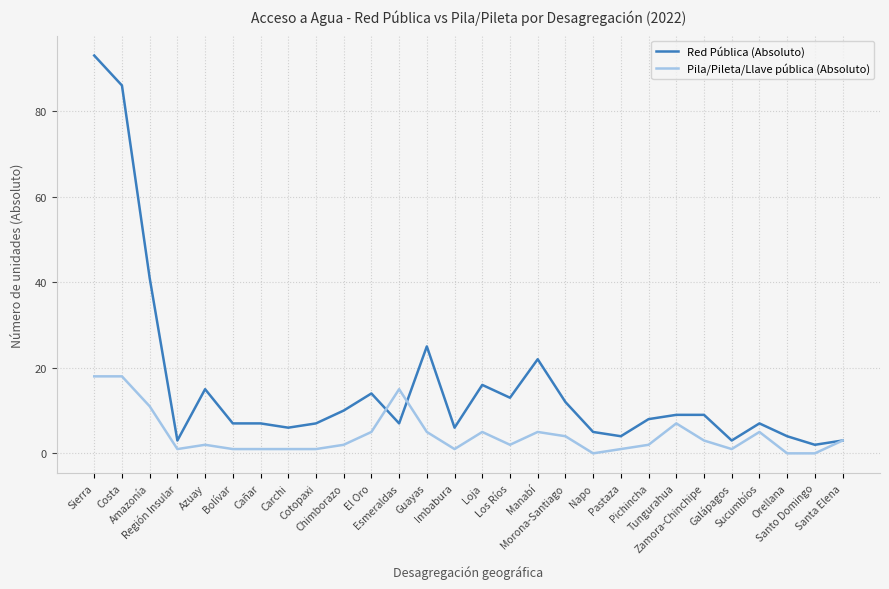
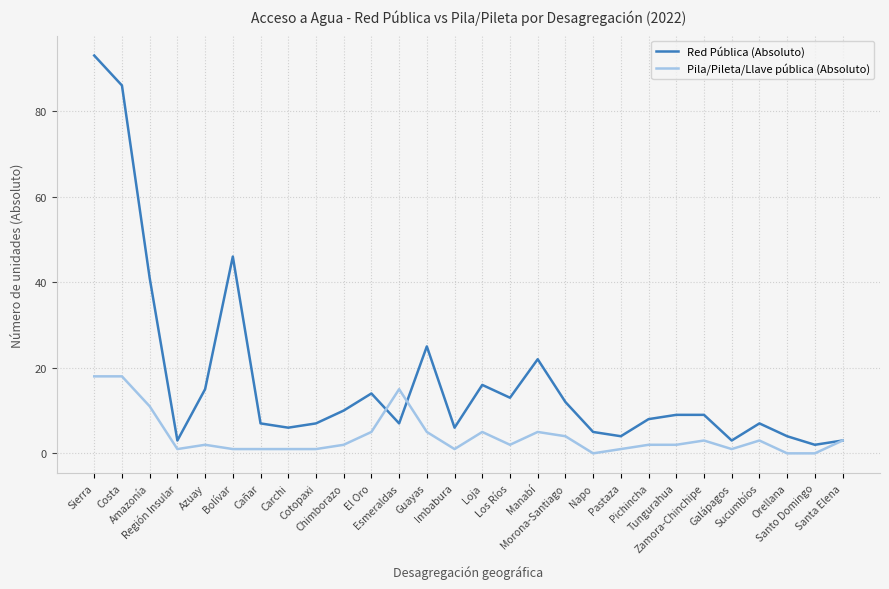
Red Pública (Absoluto), Bolívar: 7 -> 46
Pila/Pileta/Llave pública (Absoluto), Tungurahua: 7 -> 2
Pila/Pileta/Llave pública (Absoluto), Sucumbíos: 5 -> 3
